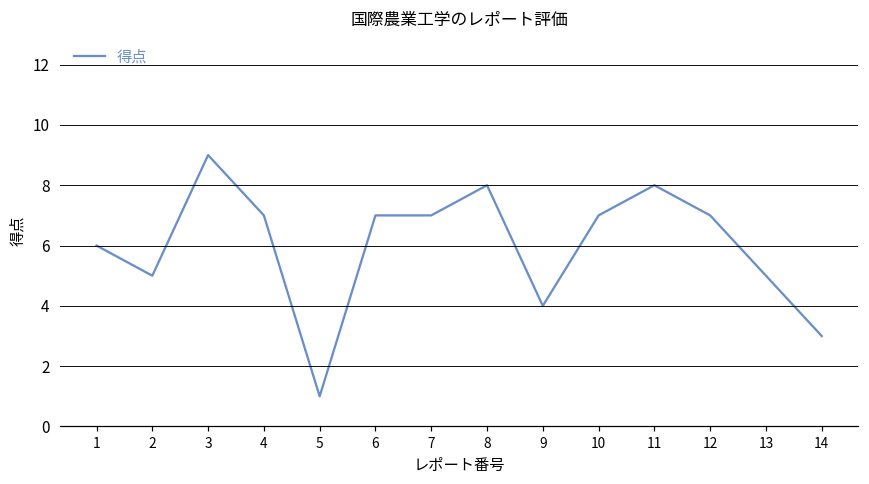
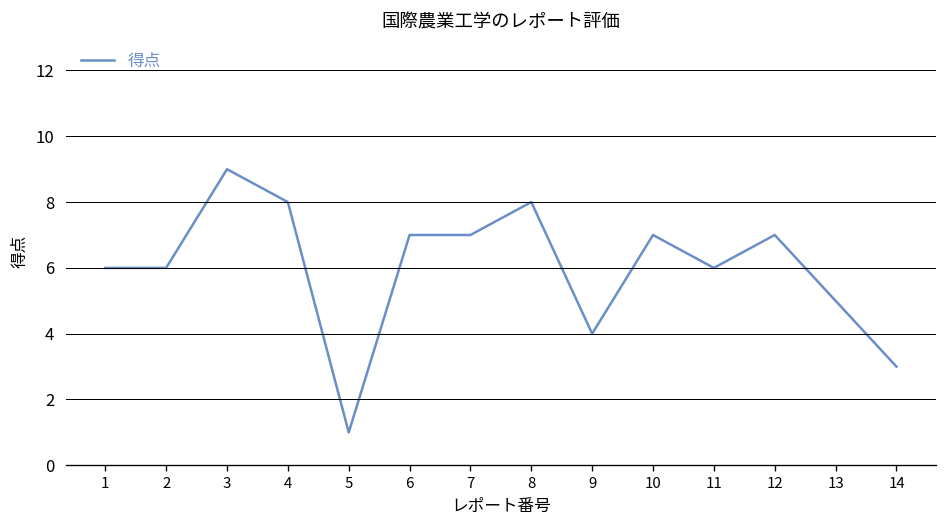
2: 5 -> 6
4: 7 -> 8
11: 8 -> 6
